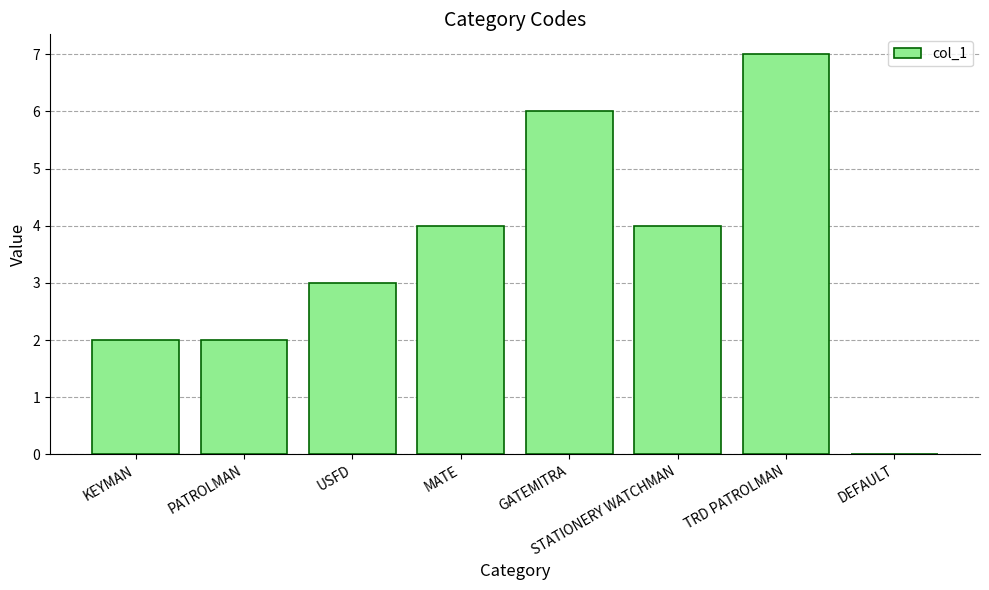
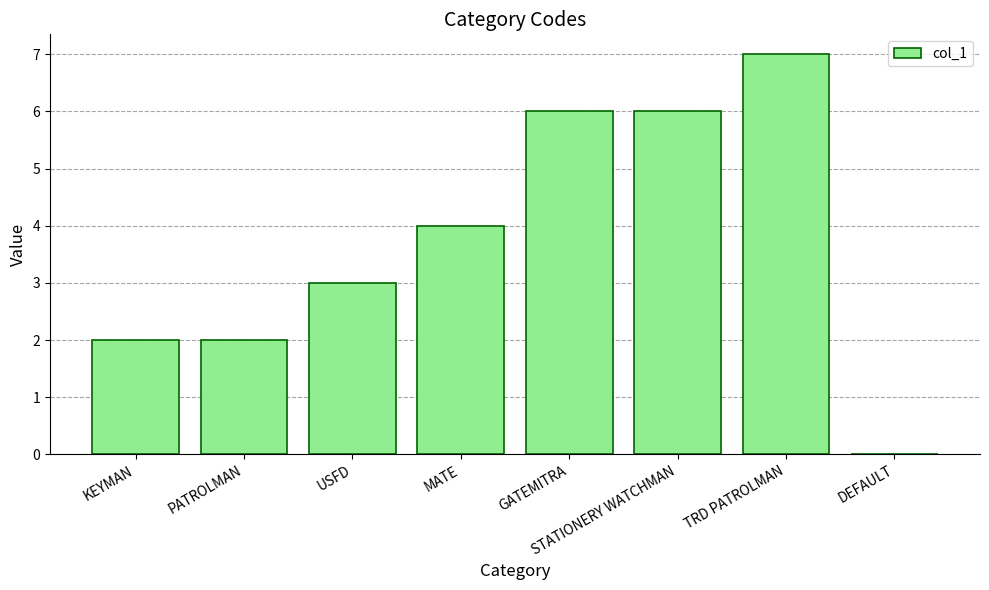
STATIONERY WATCHMAN: 4 -> 6
